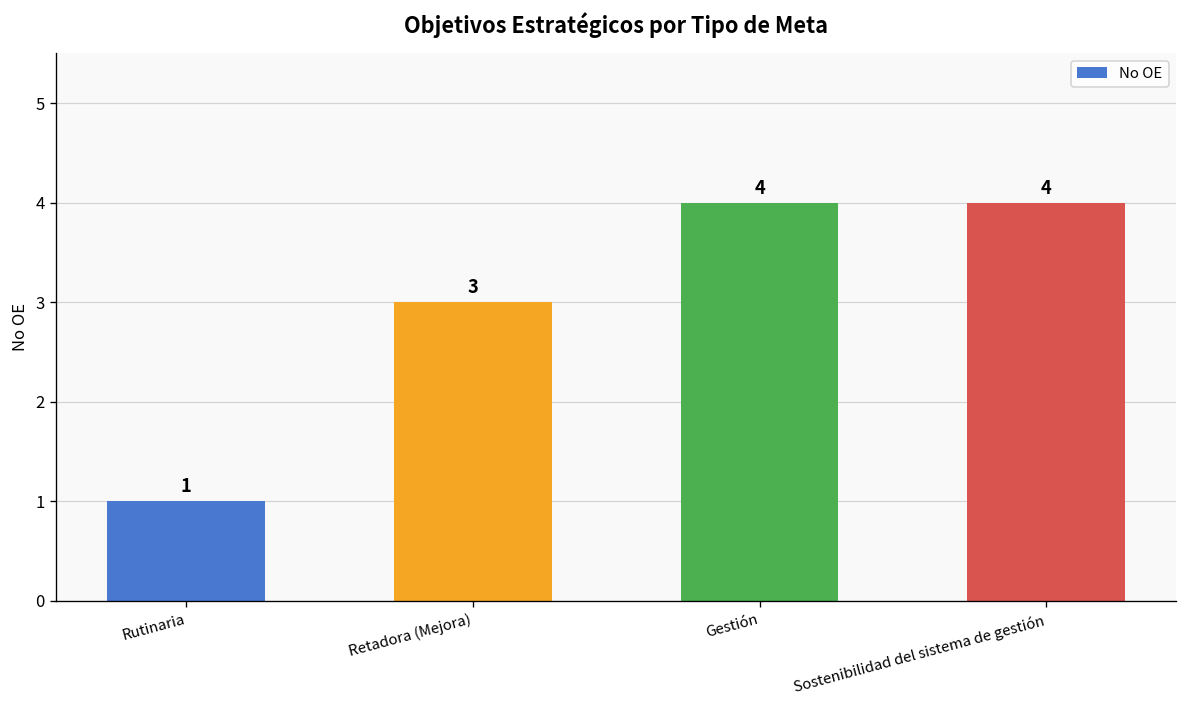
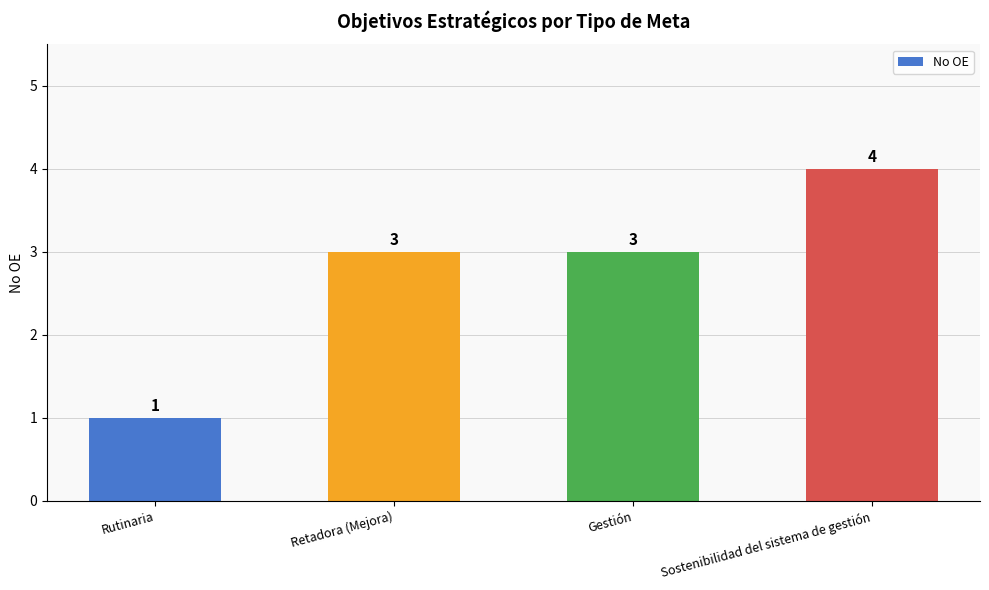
Gestión: 4 -> 3
